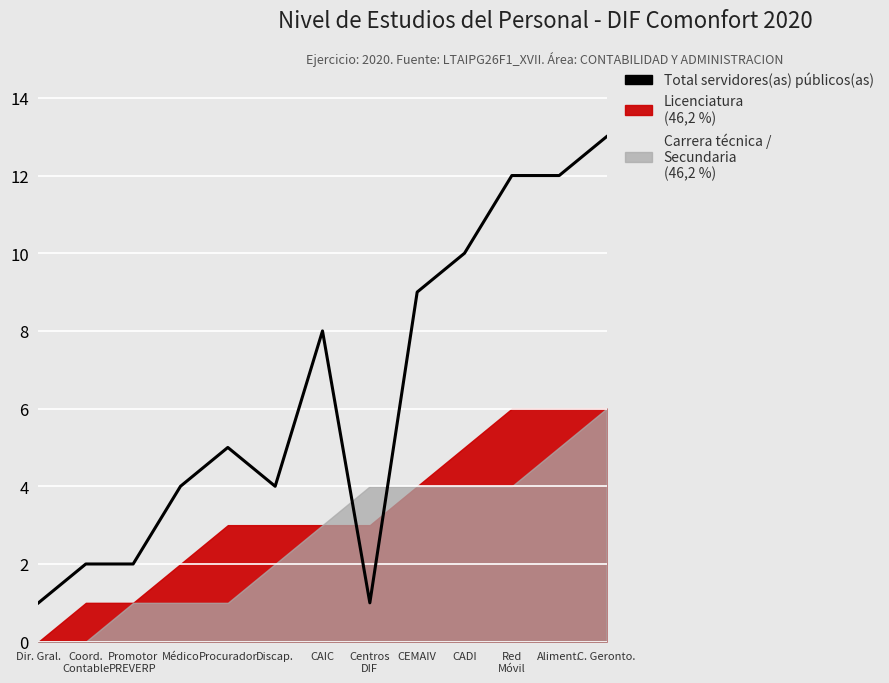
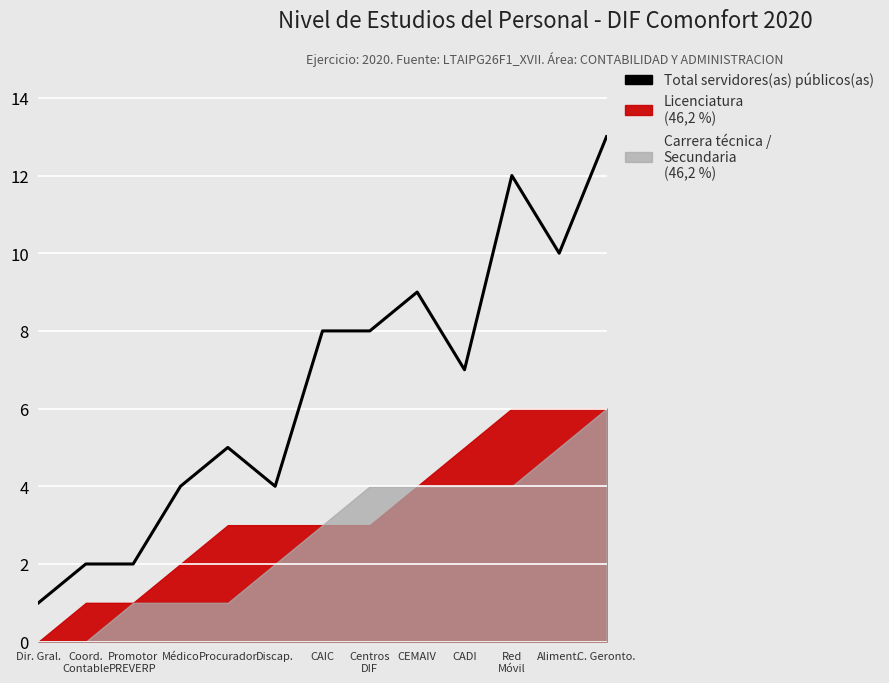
Total servidores(as) públicos(as), Centros DIF: 1 -> 8
Total servidores(as) públicos(as), CADI: 10 -> 7
Total servidores(as) públicos(as), Aliment.: 12 -> 10
